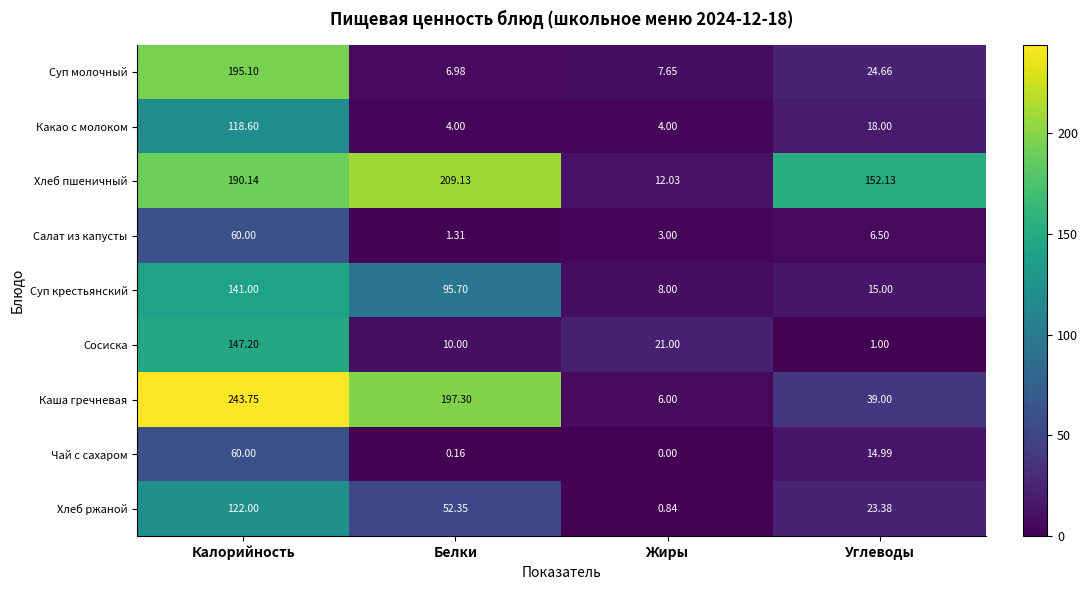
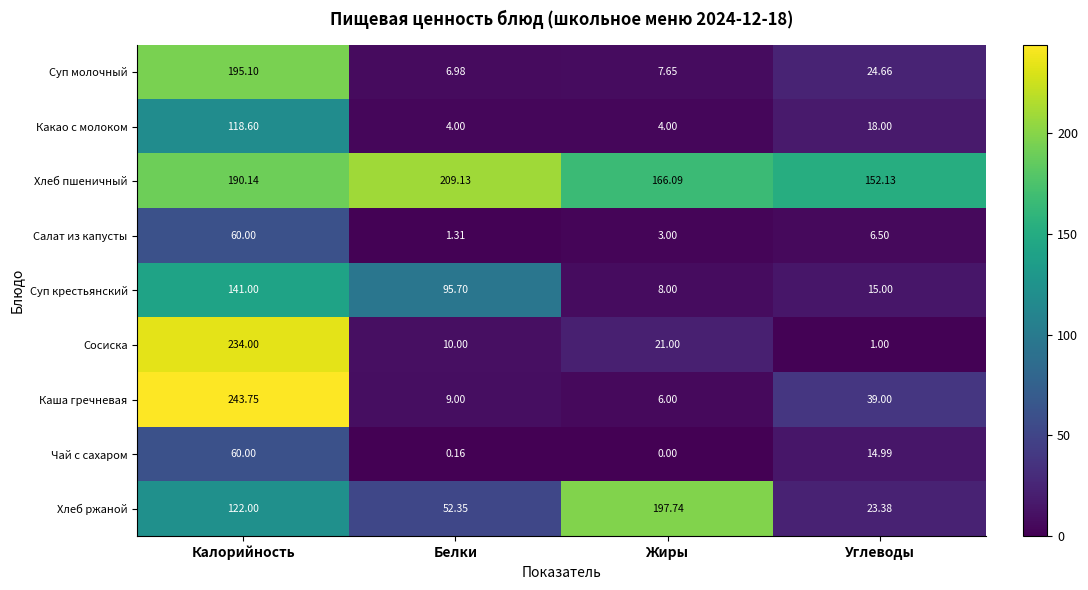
Хлеб пшеничный, Жиры: 12.03 -> 166.09
Сосиска, Калорийность: 147.20 -> 234.00
Каша гречневая, Белки: 197.30 -> 9.00
Хлеб ржаной, Жиры: 0.84 -> 197.74
